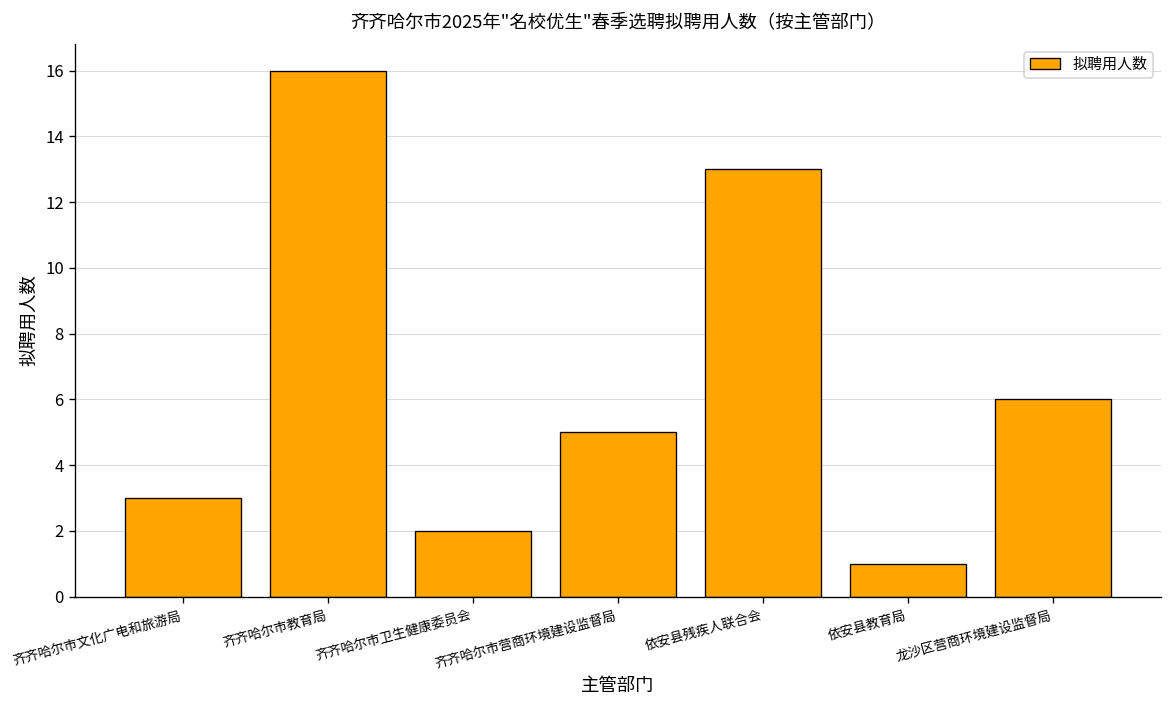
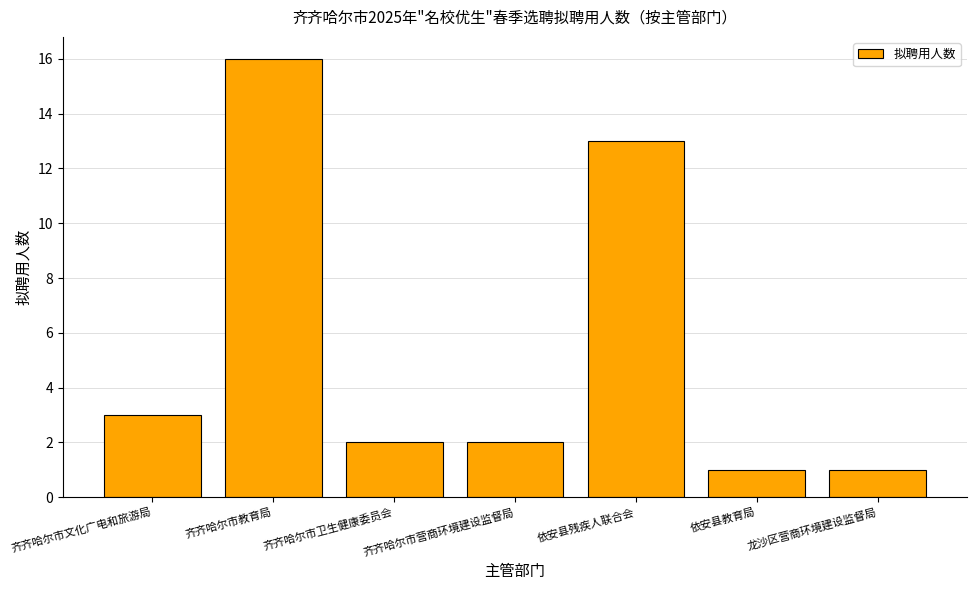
齐齐哈尔市营商环境建设监督局: 5 -> 2
龙沙区营商环境建设监督局: 6 -> 1
